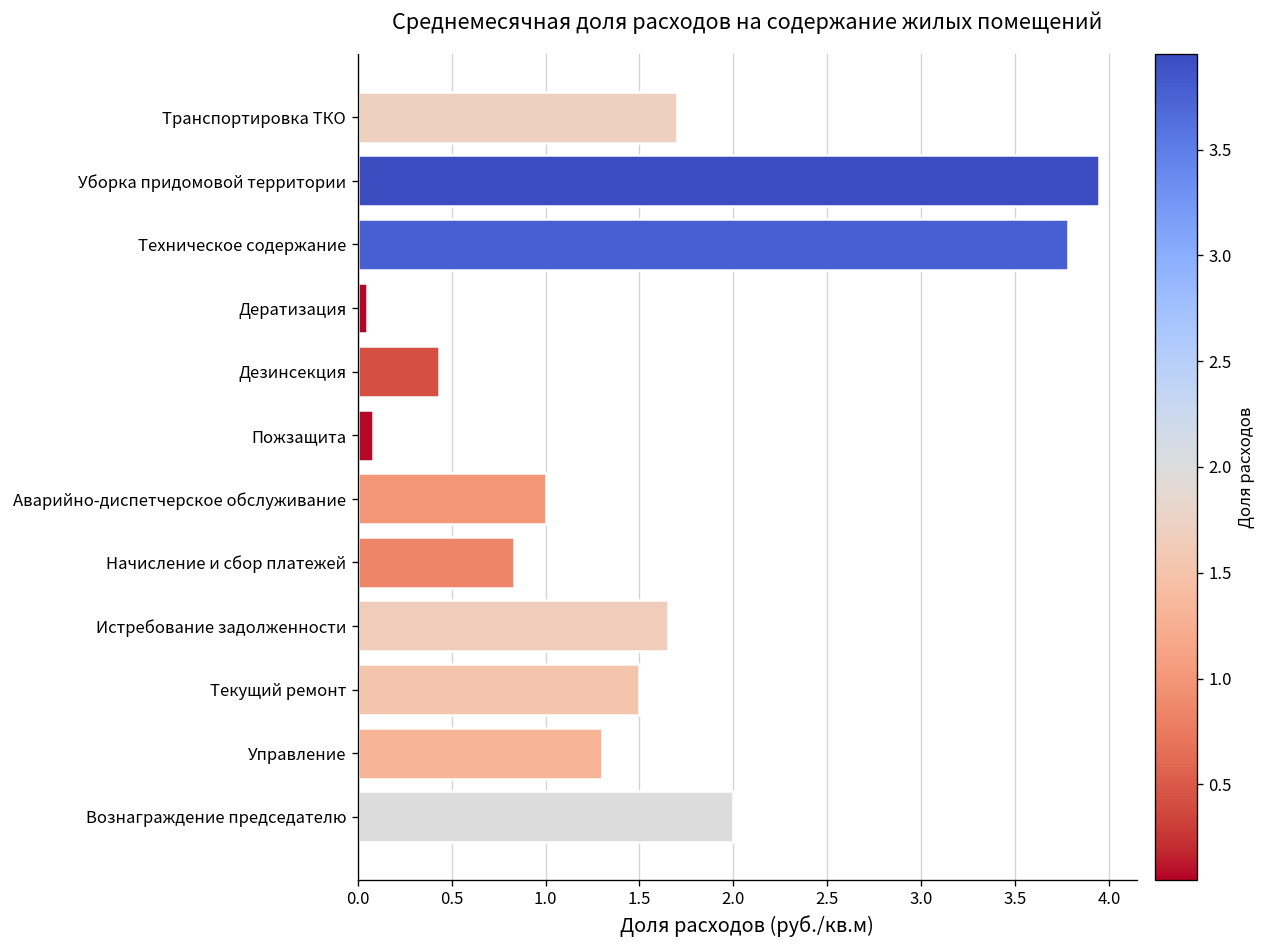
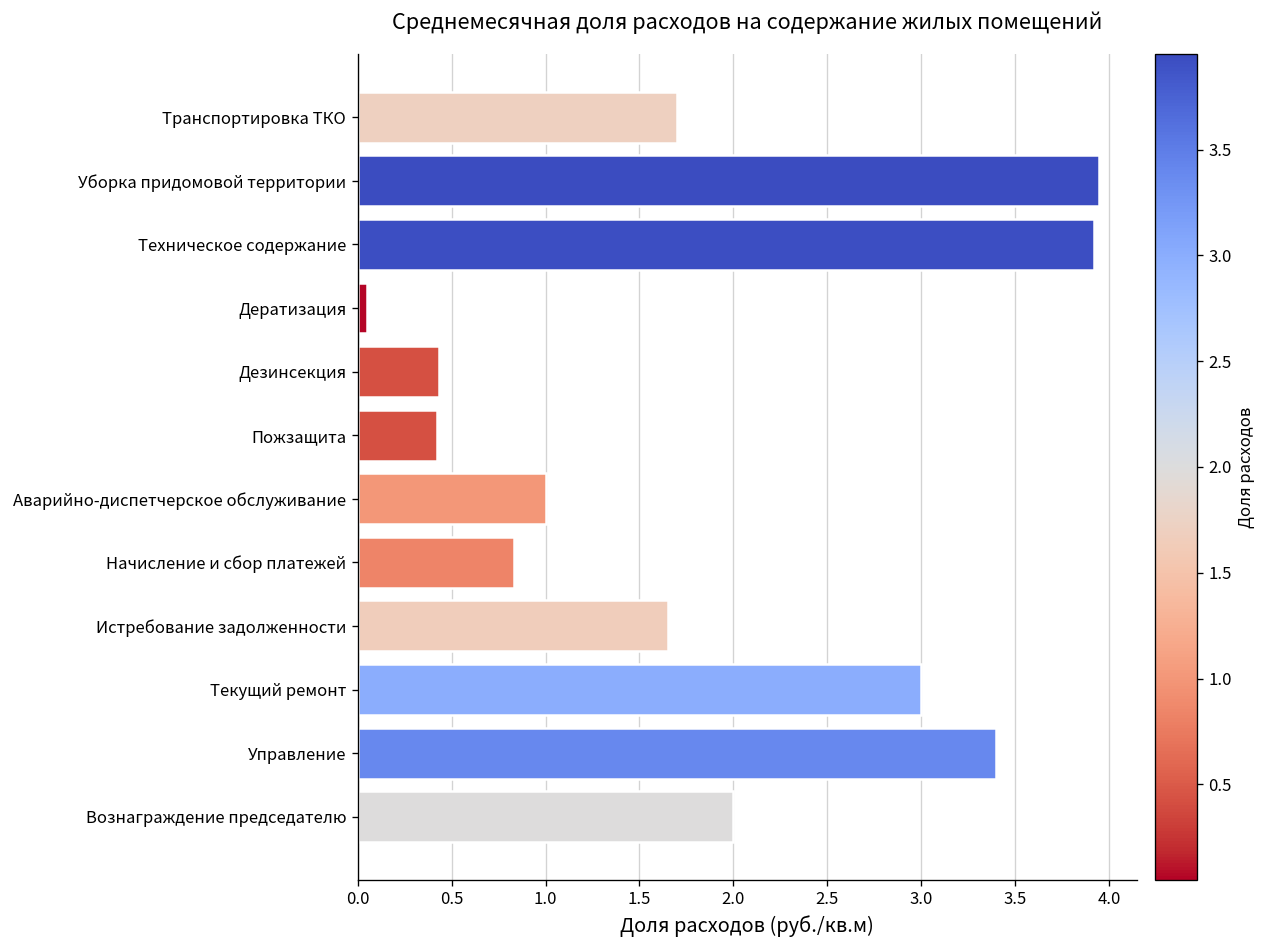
Техническое содержание: 3.78 -> 3.92
Пожзащита: 0.08 -> 0.42
Текущий ремонт: 1.5 -> 3.0
Управление: 1.3 -> 3.4
